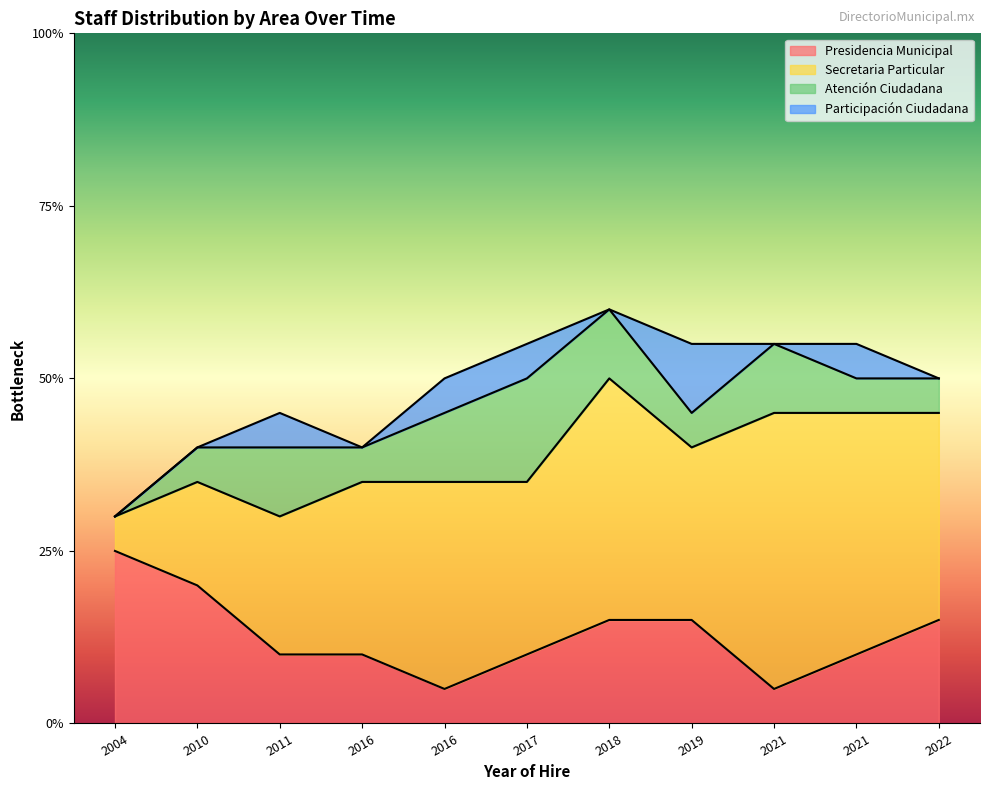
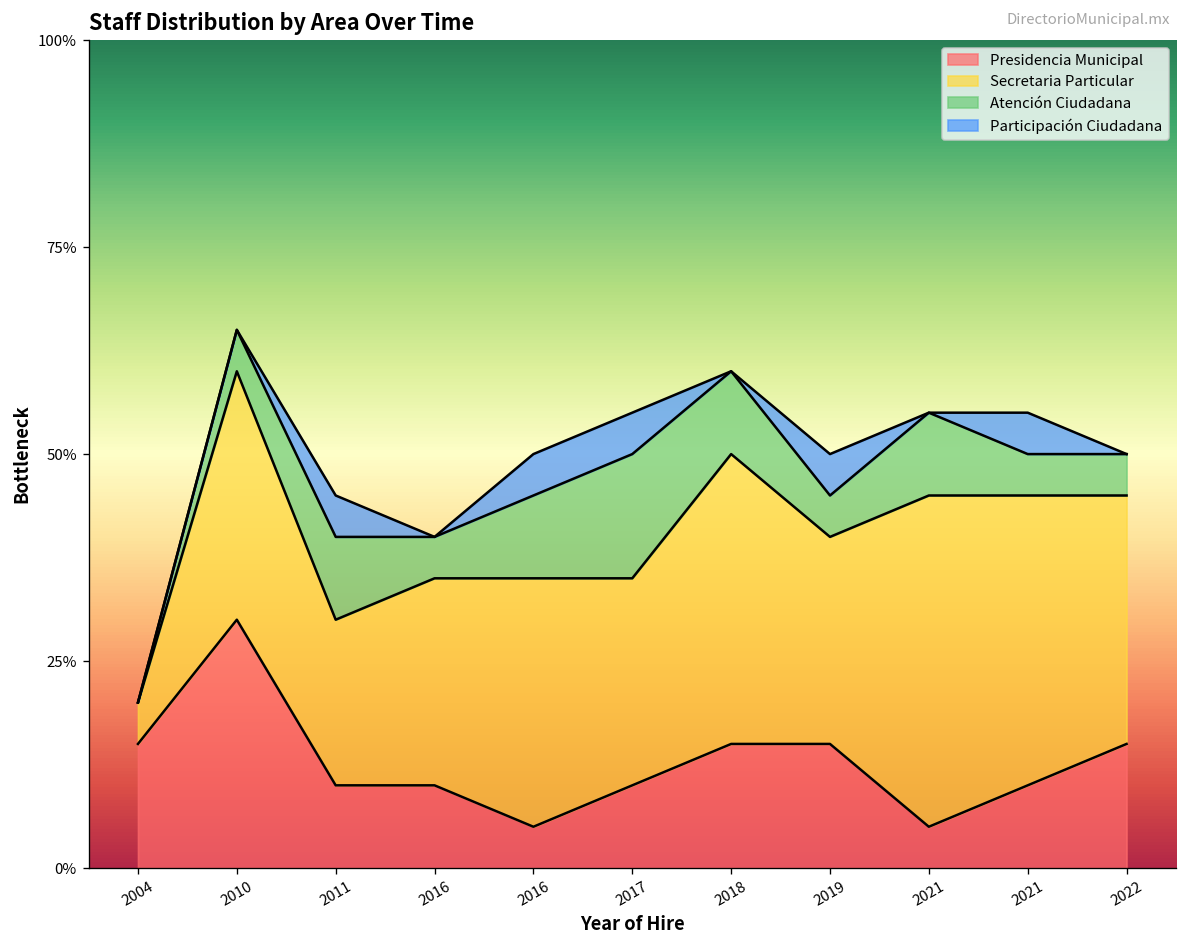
Presidencia Municipal, 2004: 25% -> 15%
Presidencia Municipal, 2010: 20% -> 30%
Secretaria Particular, 2010: 15% -> 30%
Participación Ciudadana, 2019: 10% -> 5%
